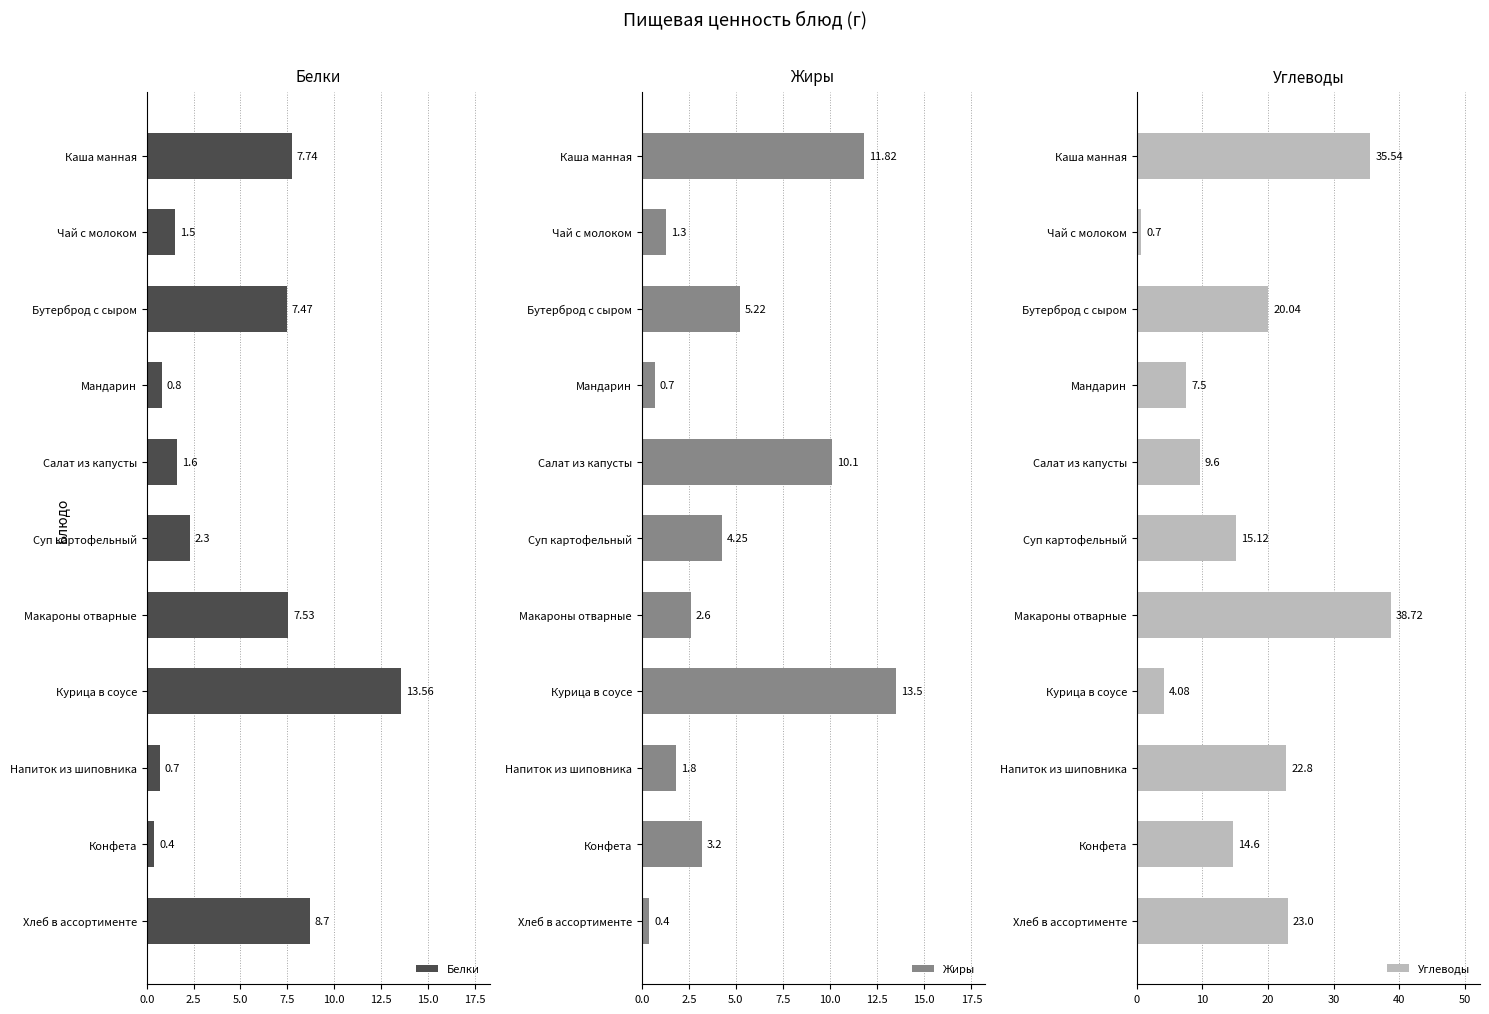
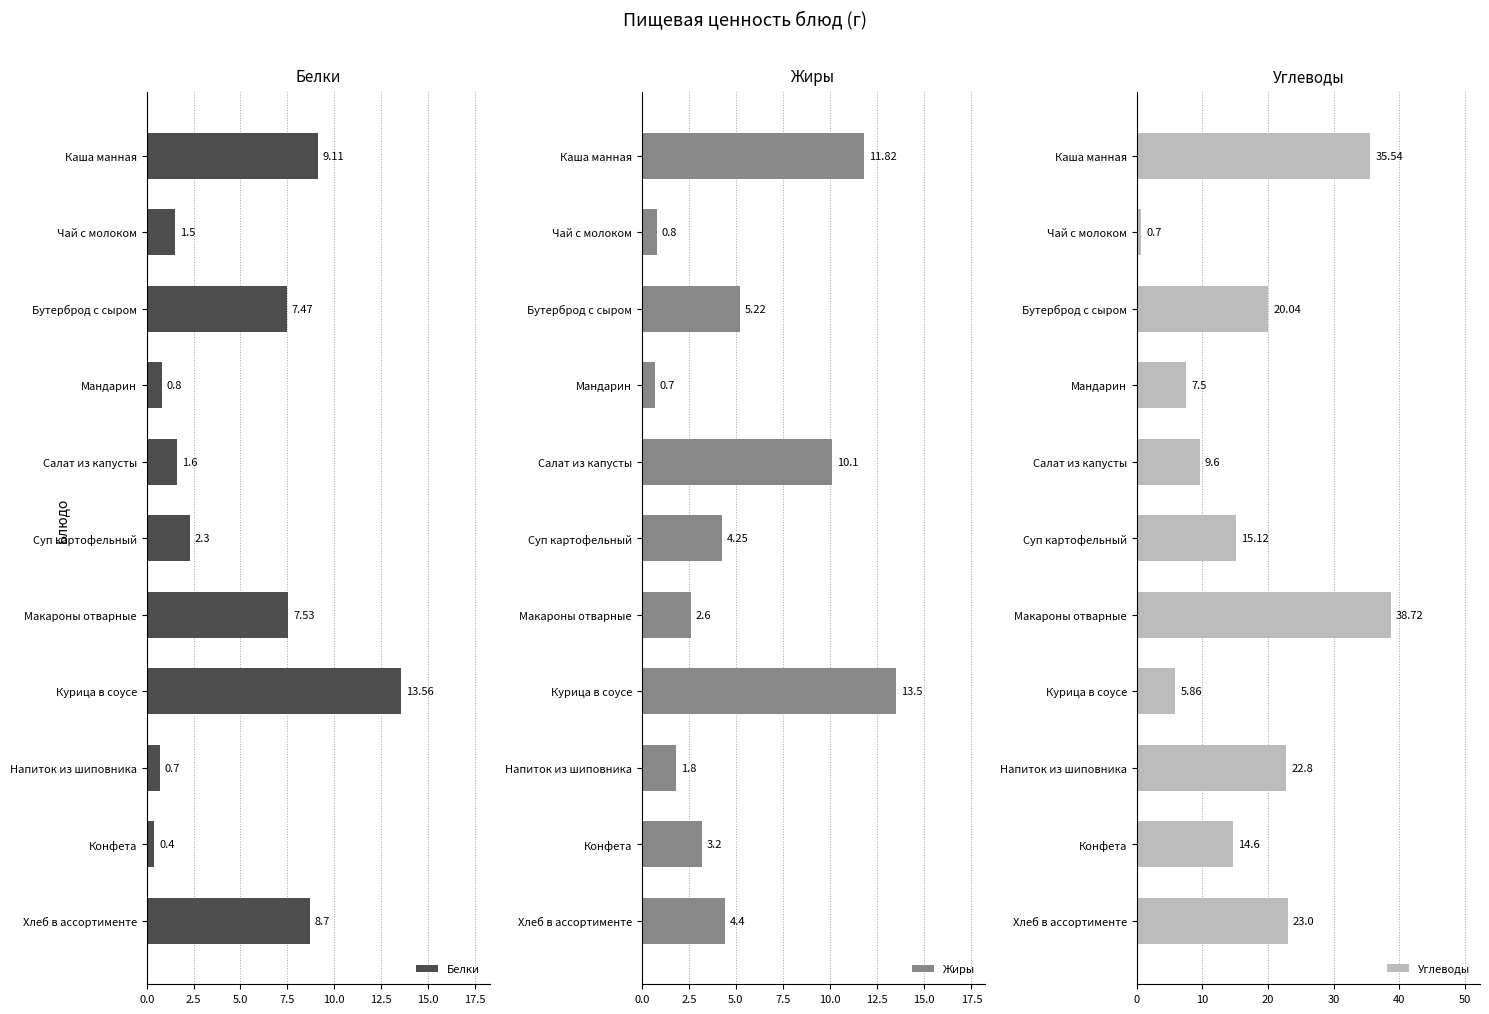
Белки, Каша манная: 7.74 -> 9.11
Жиры, Чай с молоком: 1.3 -> 0.8
Жиры, Хлеб в ассортименте: 0.4 -> 4.4
Углеводы, Курица в соусе: 4.08 -> 5.86
